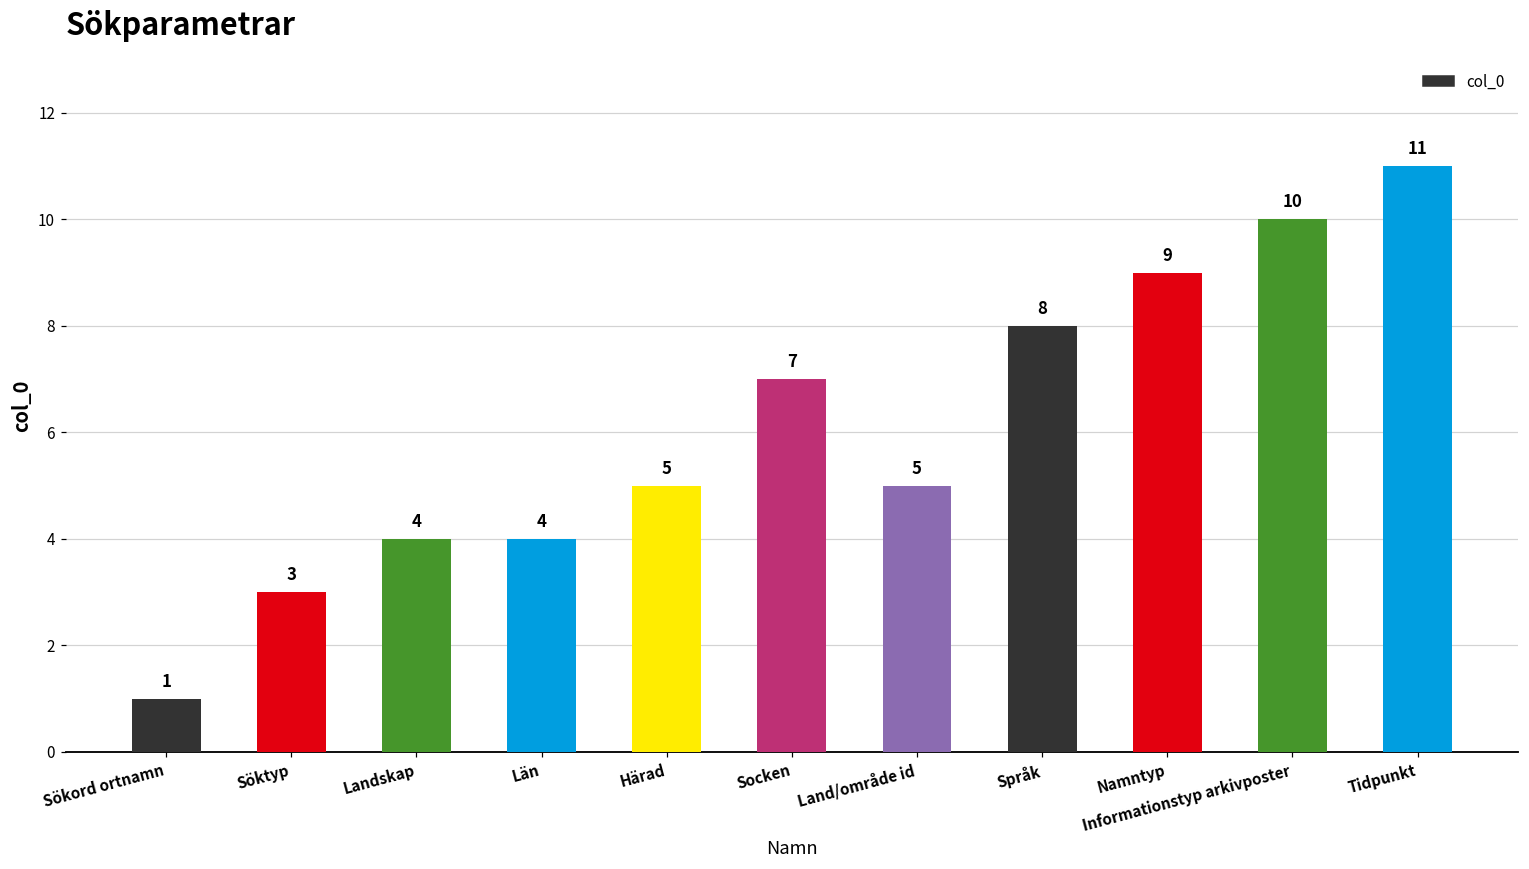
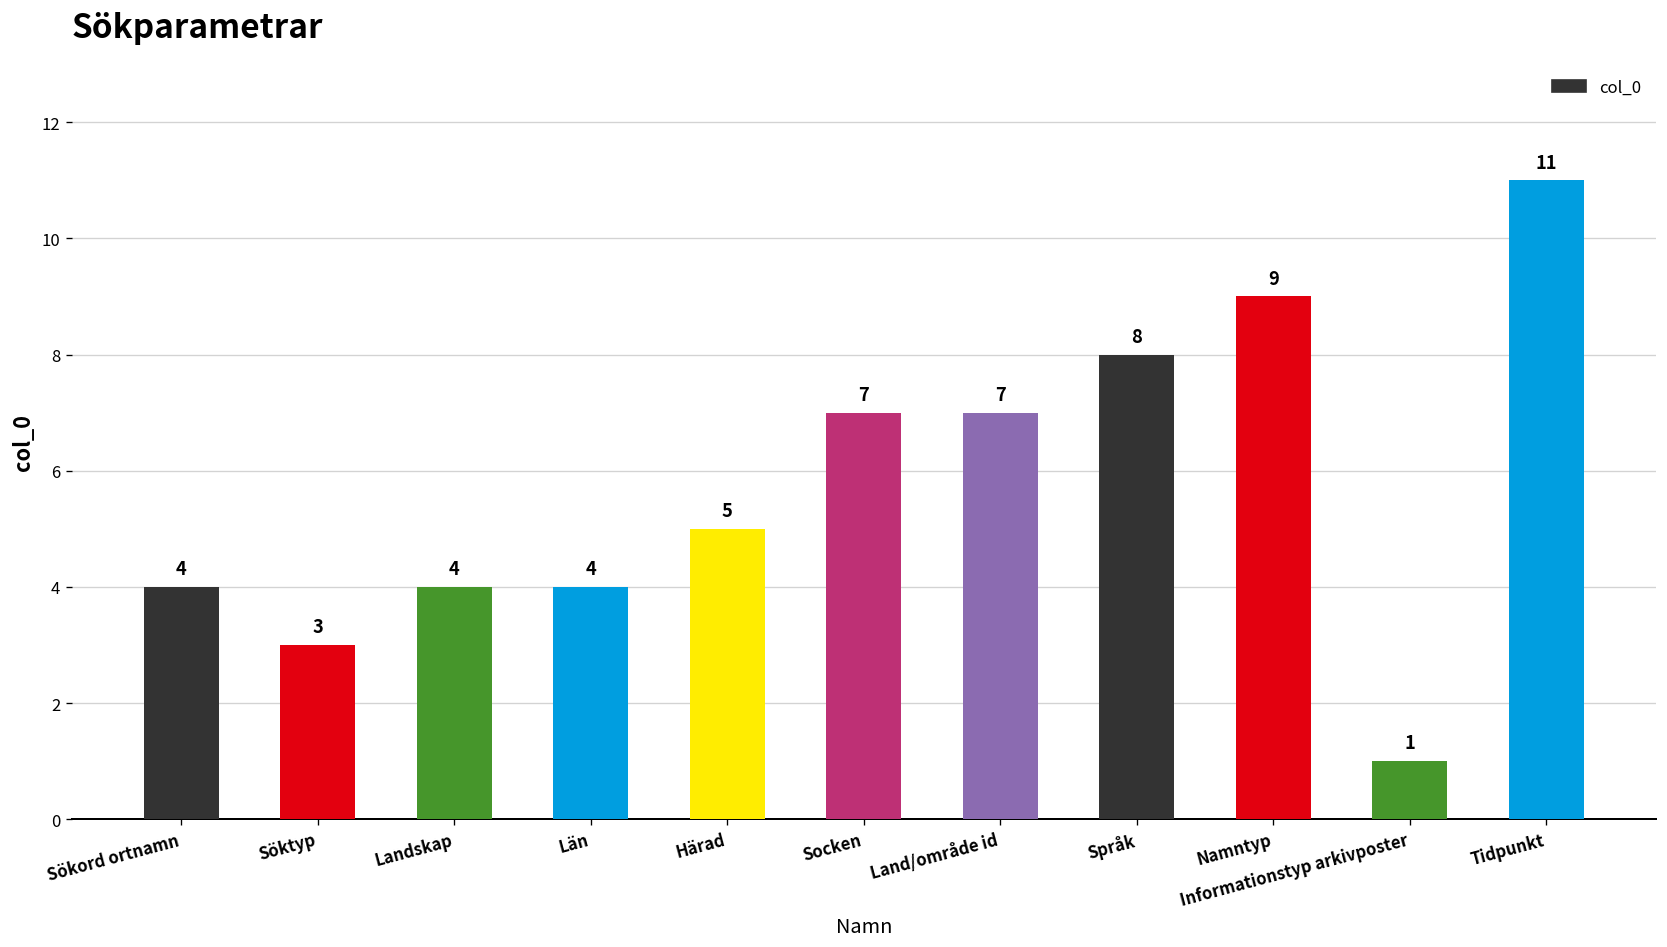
Sökord ortnamn: 1 -> 4
Land/område id: 5 -> 7
Informationstyp arkivposter: 10 -> 1
